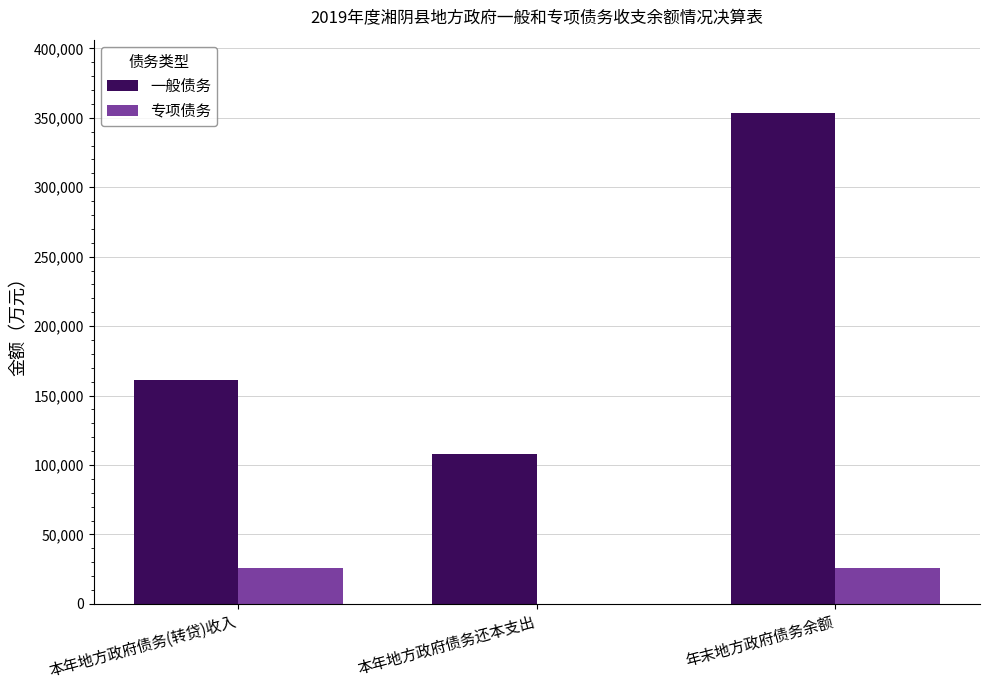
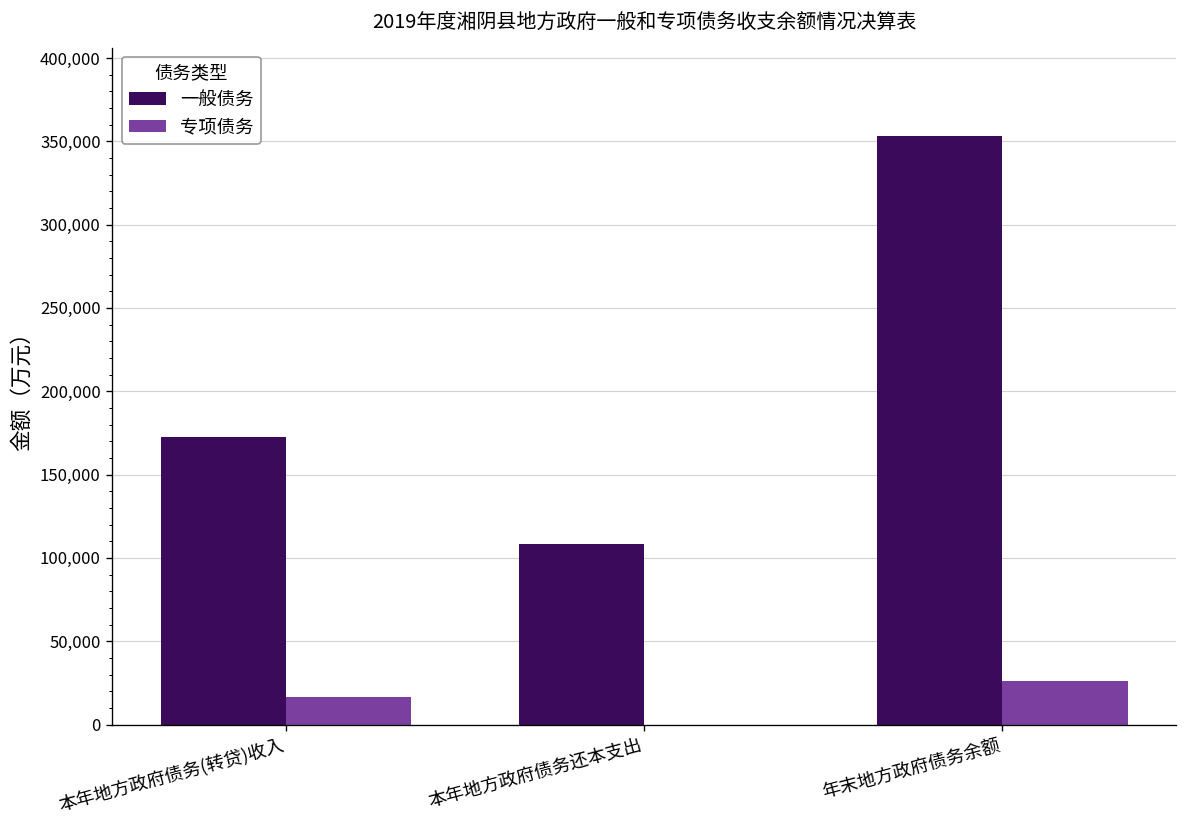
一般债务, 本年地方政府债务(转贷)收入: 161,000 -> 172,000
专项债务, 本年地方政府债务(转贷)收入: 26,000 -> 16,000
